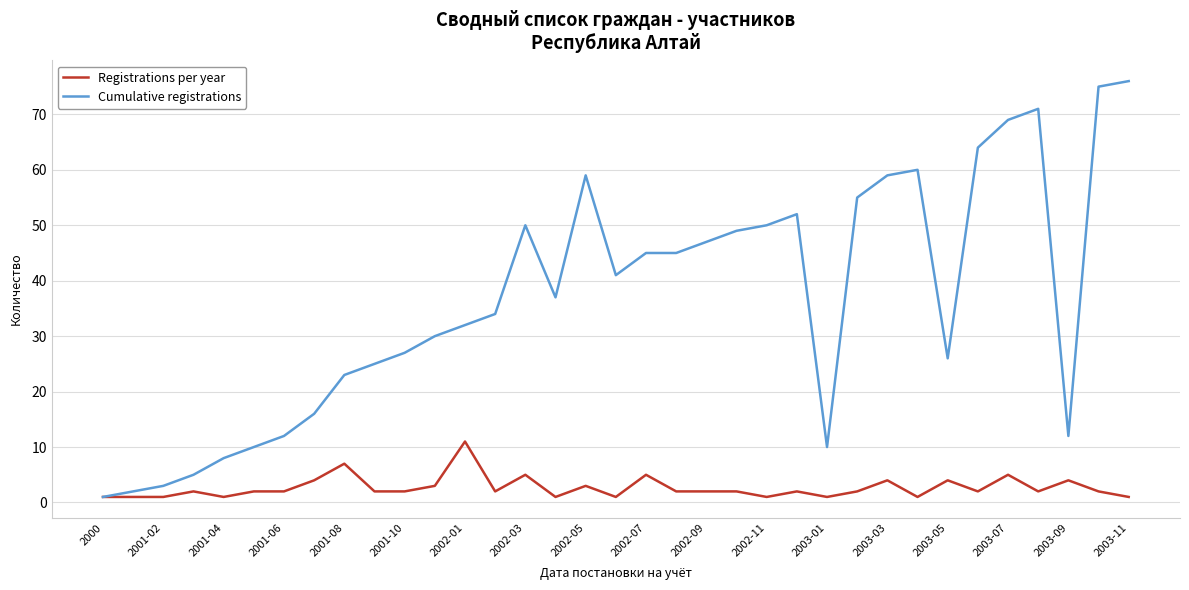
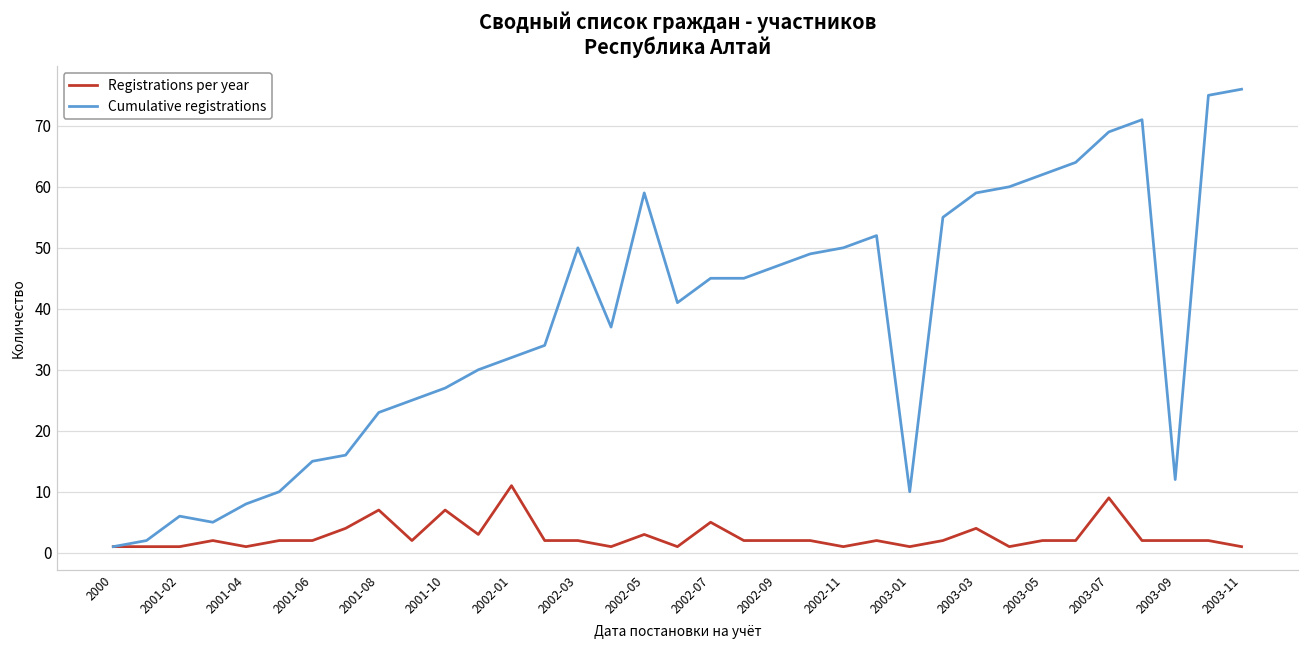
Cumulative registrations, 2001-02: 3 -> 6
Cumulative registrations, 2001-06: 12 -> 15
Registrations per year, 2001-10: 2 -> 7
Registrations per year, 2002-03: 5 -> 2
Registrations per year, 2003-05: 4 -> 2
Cumulative registrations, 2003-05: 26 -> 62
Registrations per year, 2003-07: 5 -> 9
Registrations per year, 2003-09: 4 -> 2
